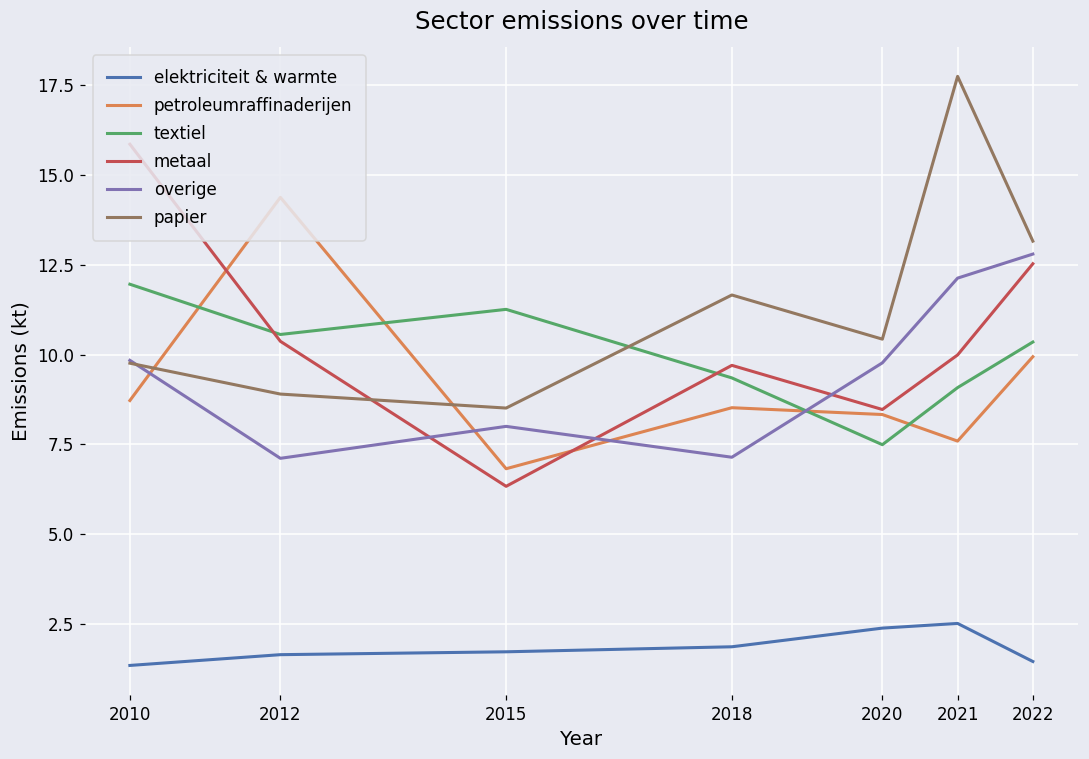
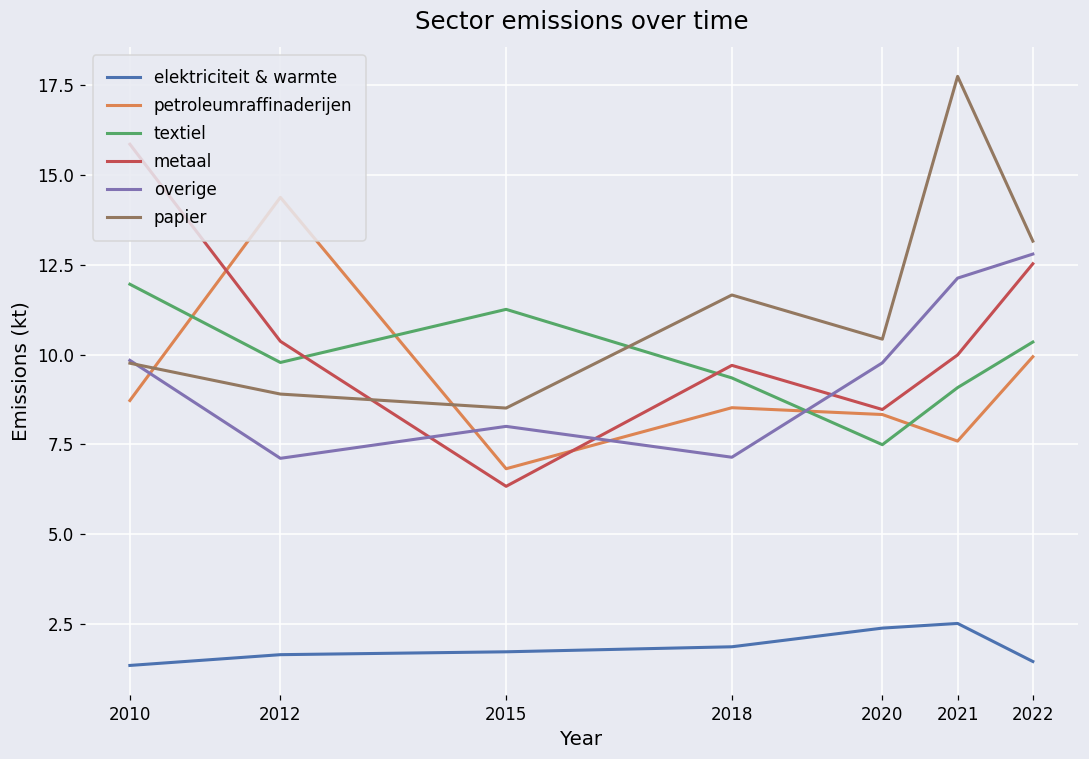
textiel, 2012: 10.6 -> 9.8
